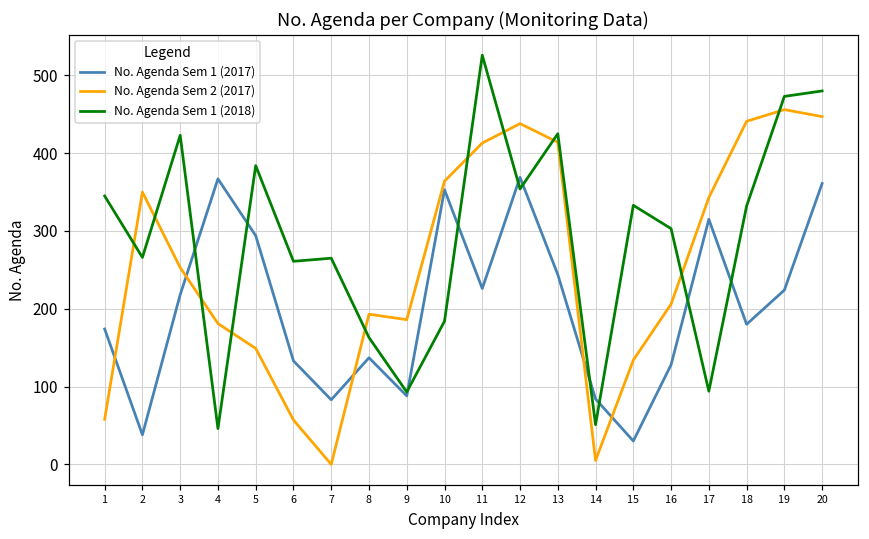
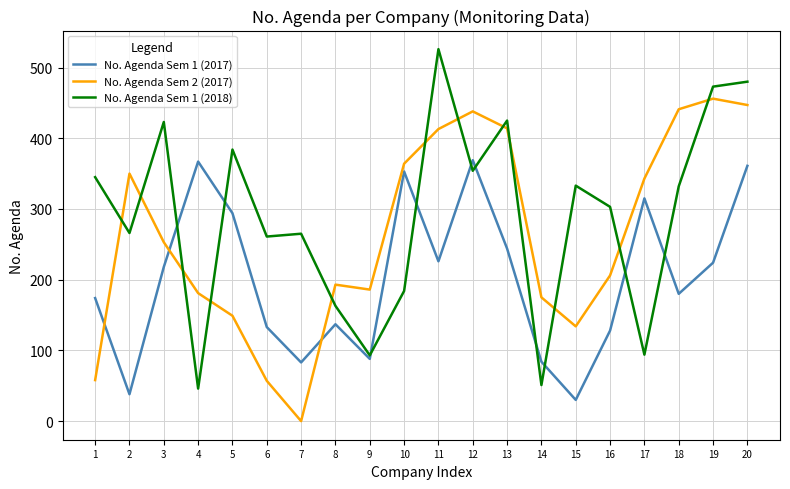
No. Agenda Sem 2 (2017), 14: 10 -> 180
